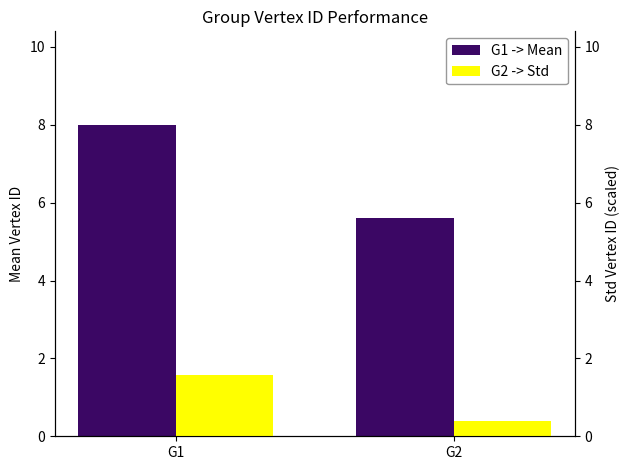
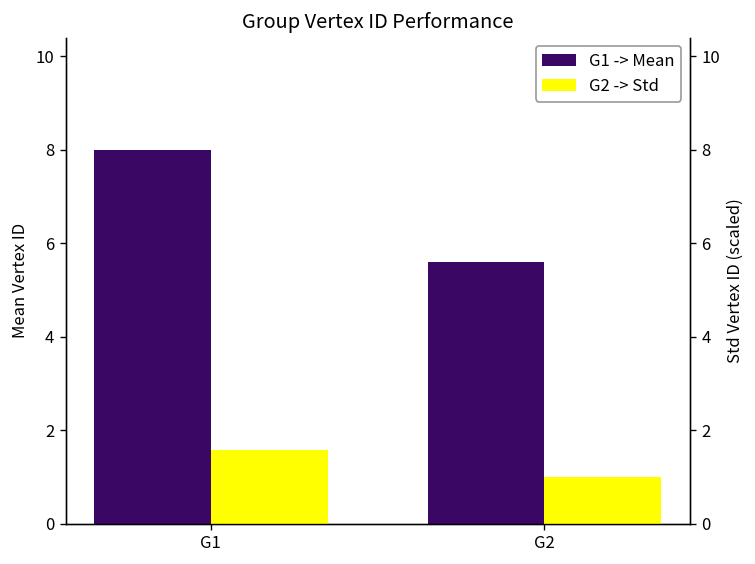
G2 -> Std, G2: 0.4 -> 1.0
